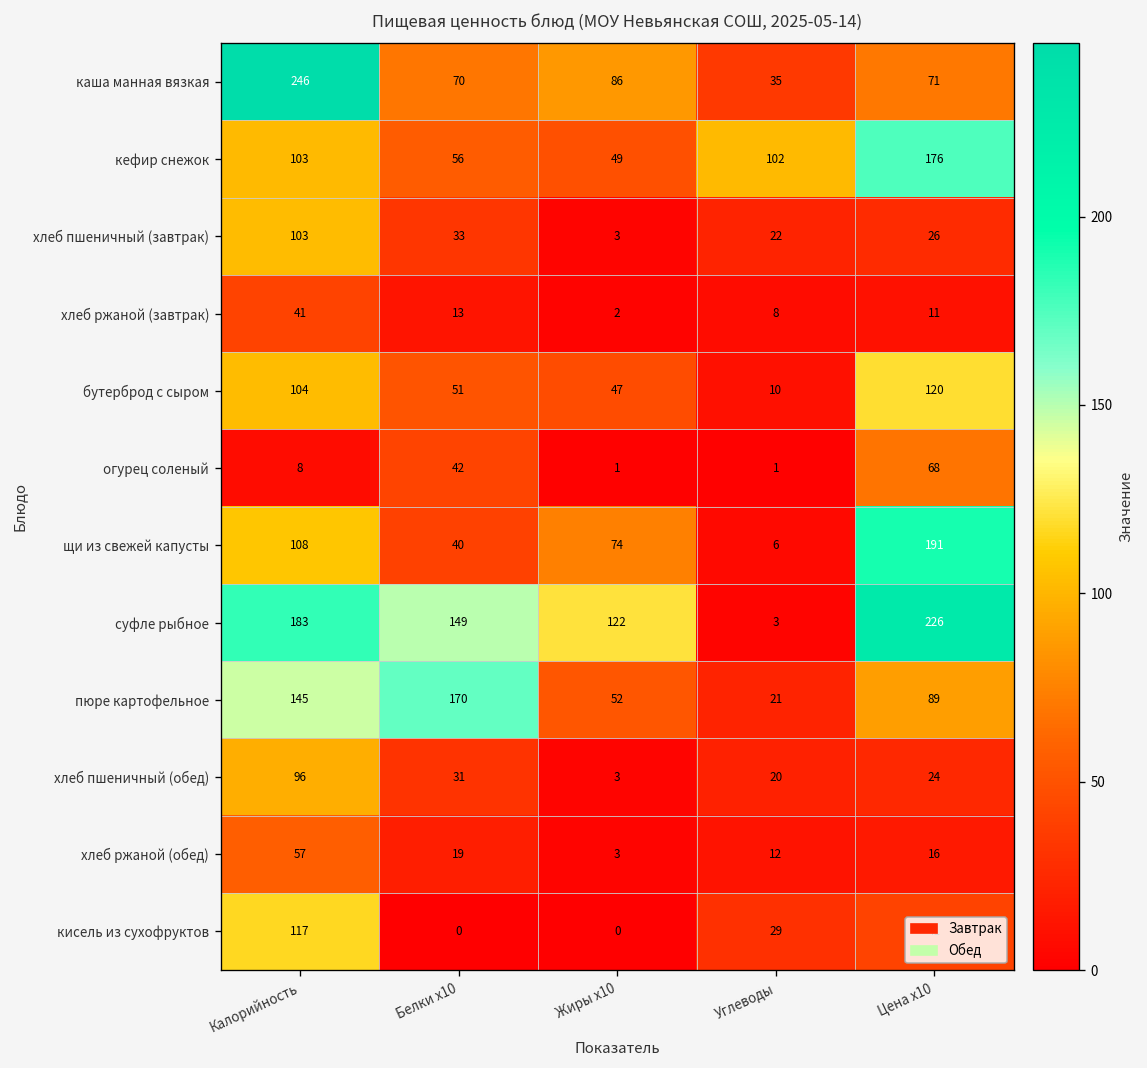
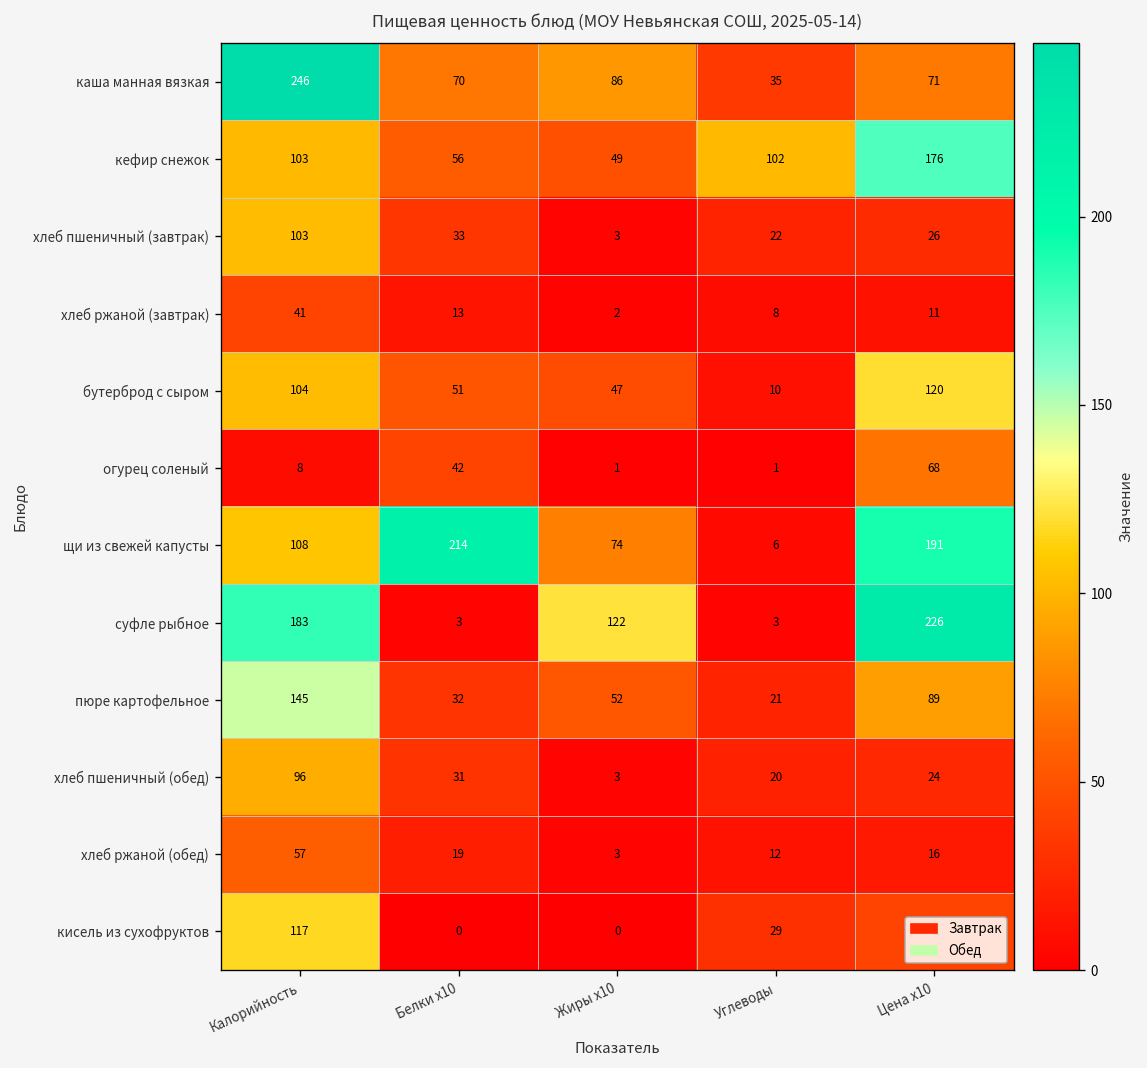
щи из свежей капусты, Белки x10: 40 -> 214
суфле рыбное, Белки x10: 149 -> 3
пюре картофельное, Белки x10: 170 -> 32
